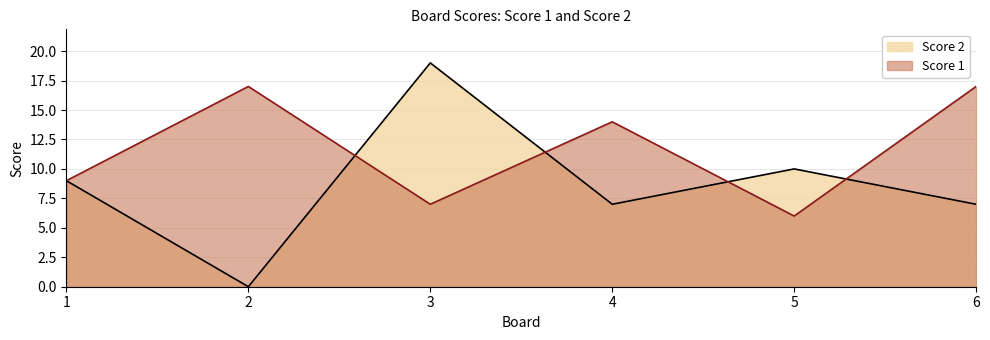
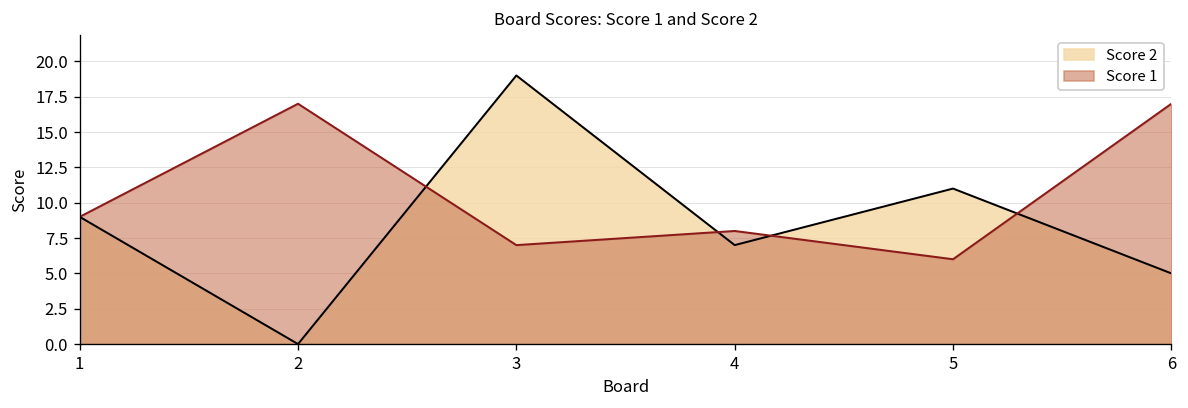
Score 1, 4: 14 -> 8
Score 2, 5: 10 -> 11
Score 2, 6: 7 -> 5
